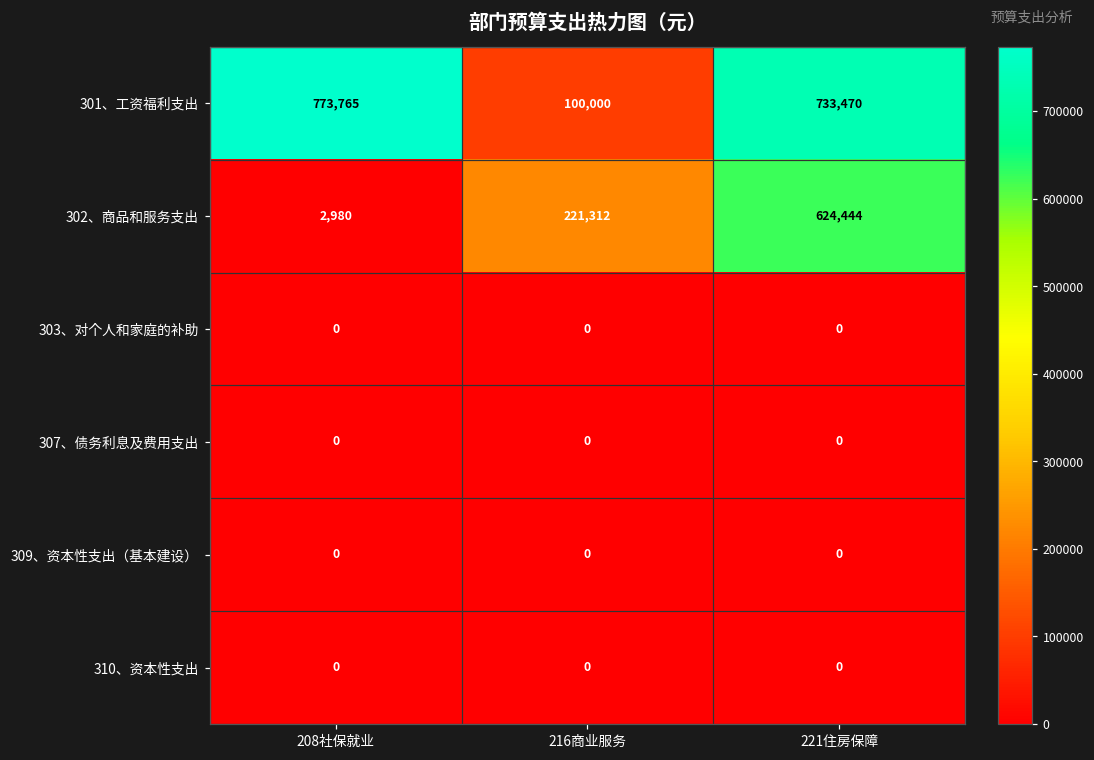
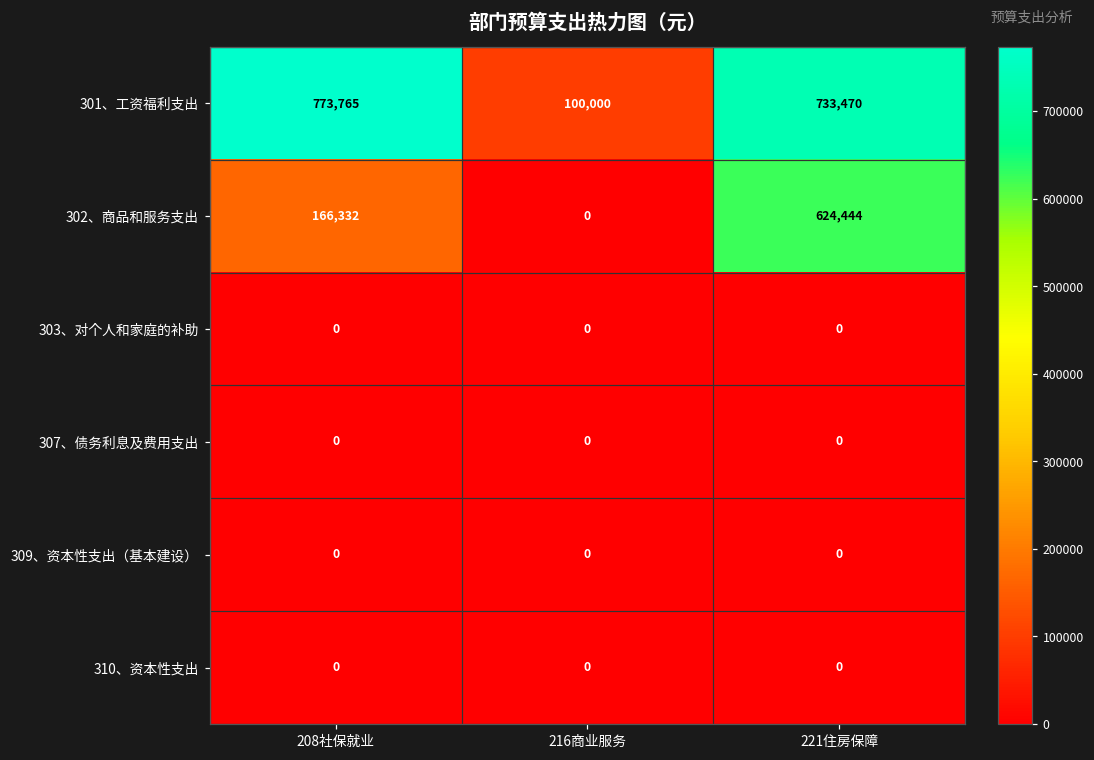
302、商品和服务支出, 208社保就业: 2,980 -> 166,332
302、商品和服务支出, 216商业服务: 221,312 -> 0
